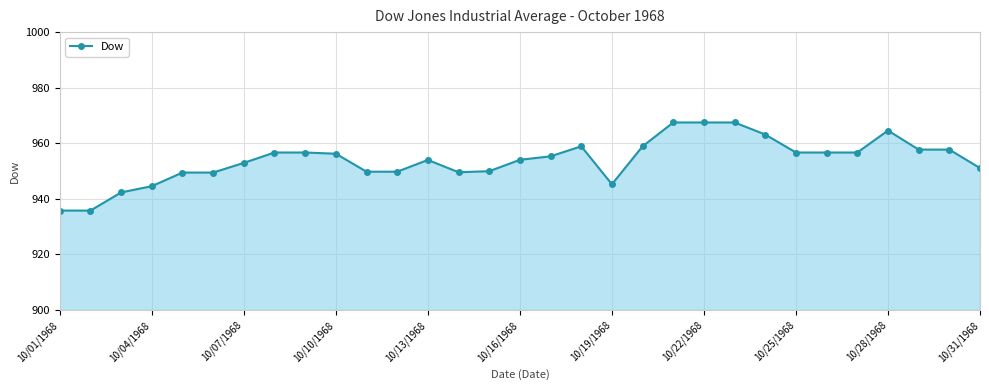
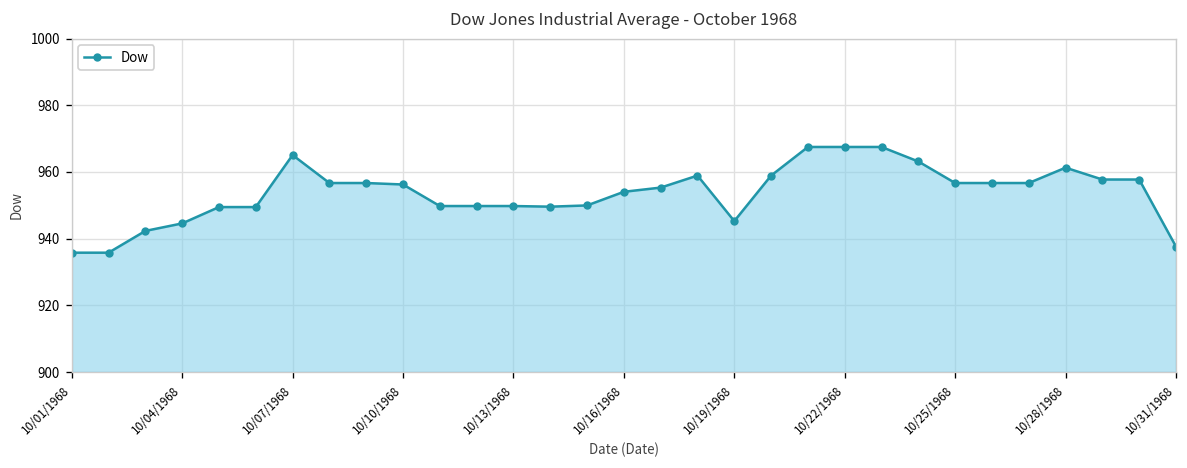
10/07/1968: 953 -> 965
10/13/1968: 954 -> 950
10/28/1968: 965 -> 961
10/31/1968: 951 -> 938
